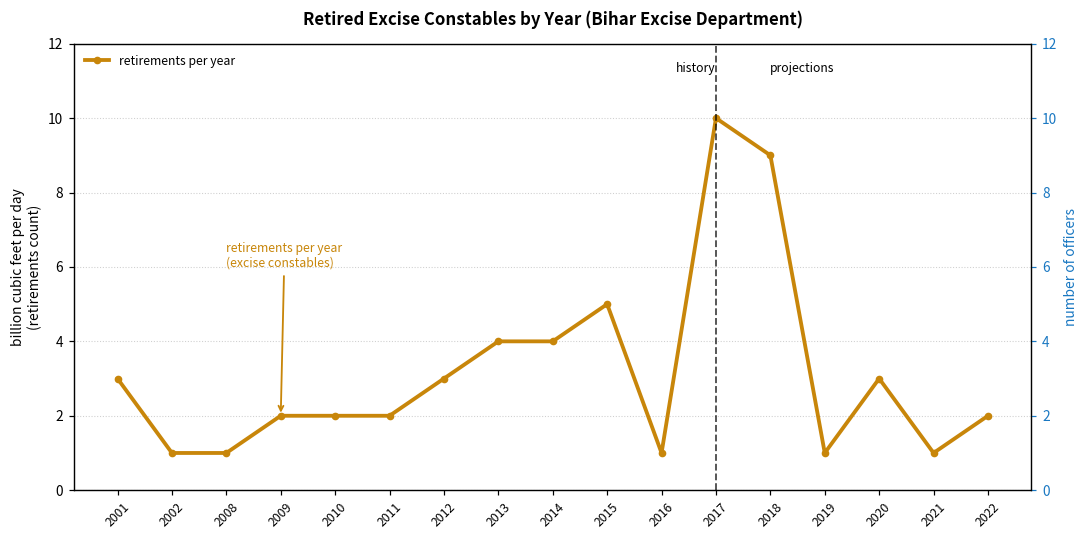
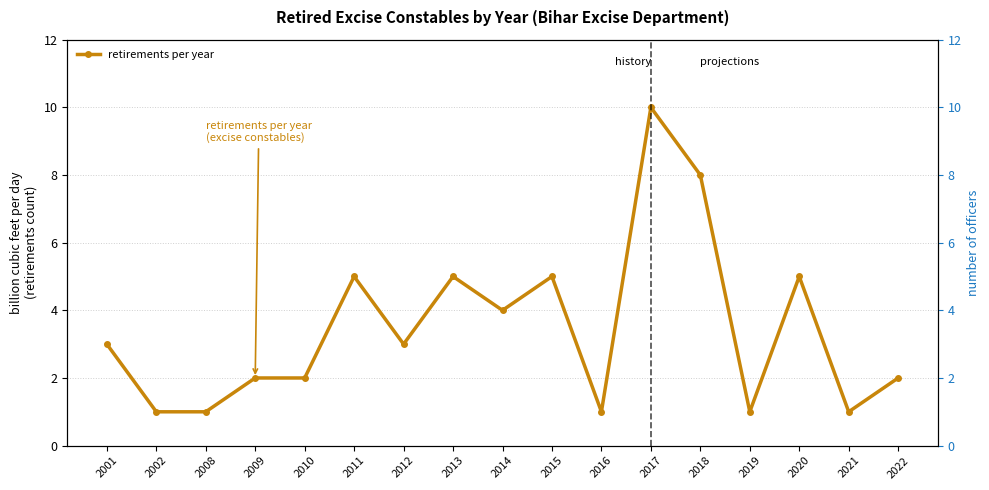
2011: 2 -> 5
2013: 4 -> 5
2018: 9 -> 8
2020: 3 -> 5
